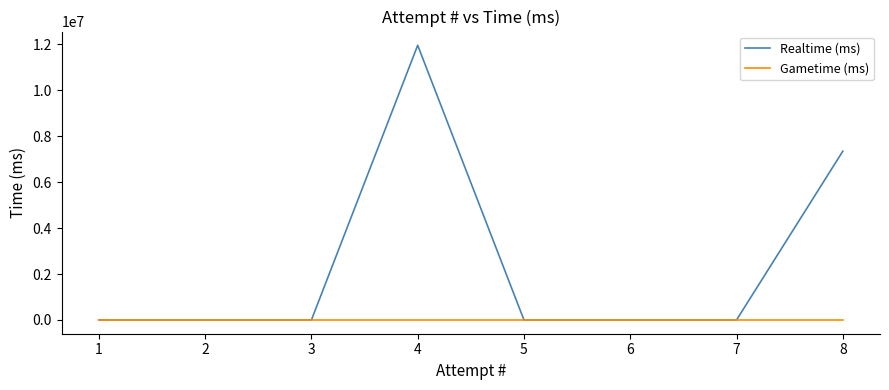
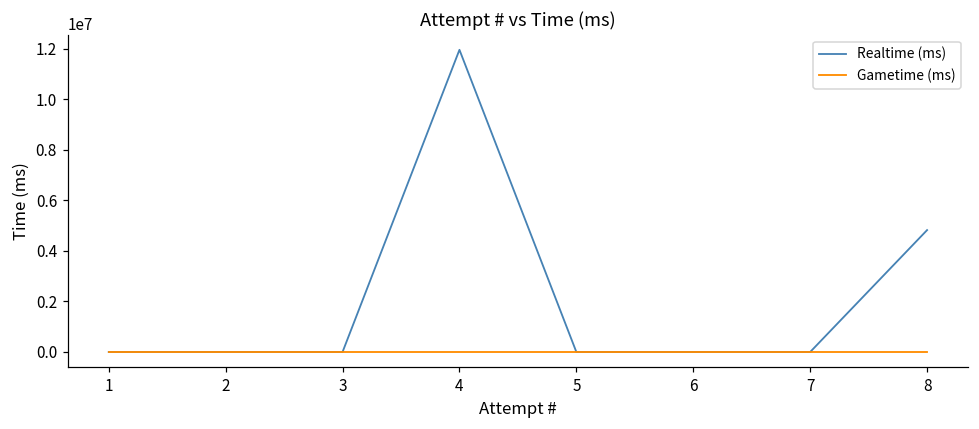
Realtime (ms), 8: 7300000 -> 4800000
